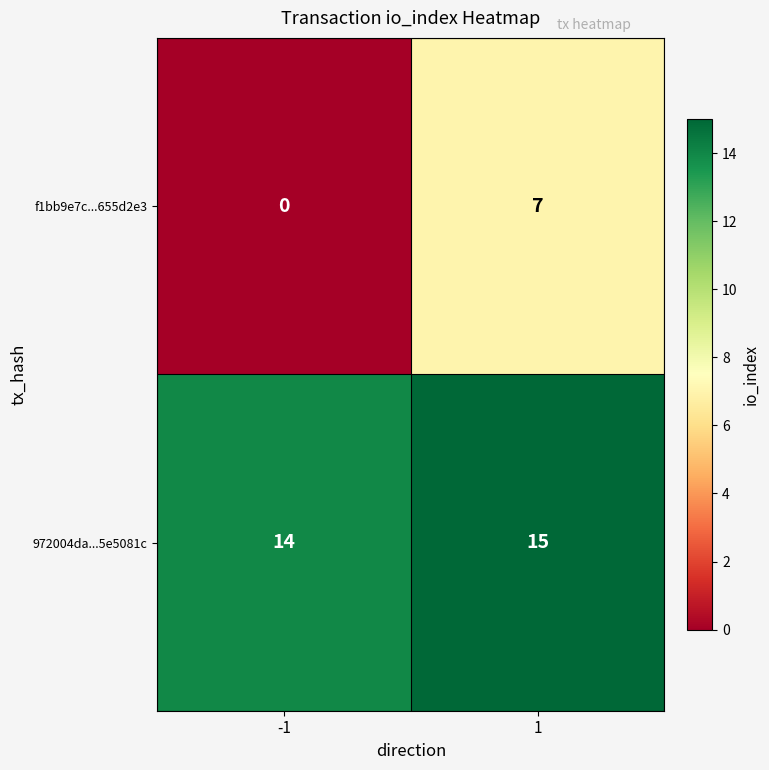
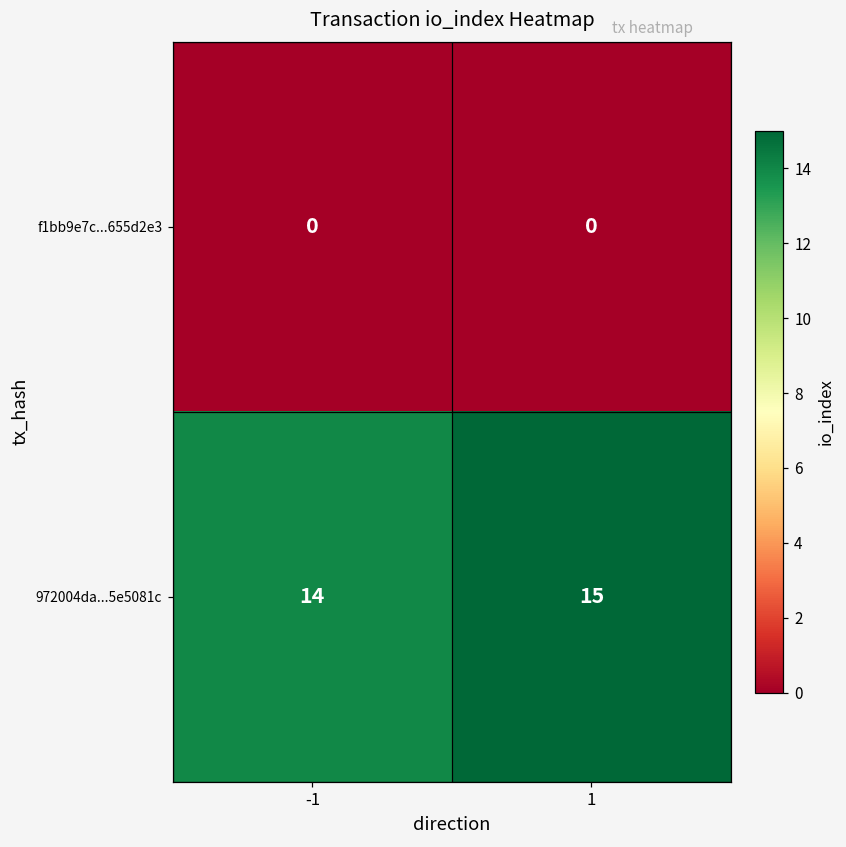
f1bb9e7c...655d2e3, 1: 7 -> 0
